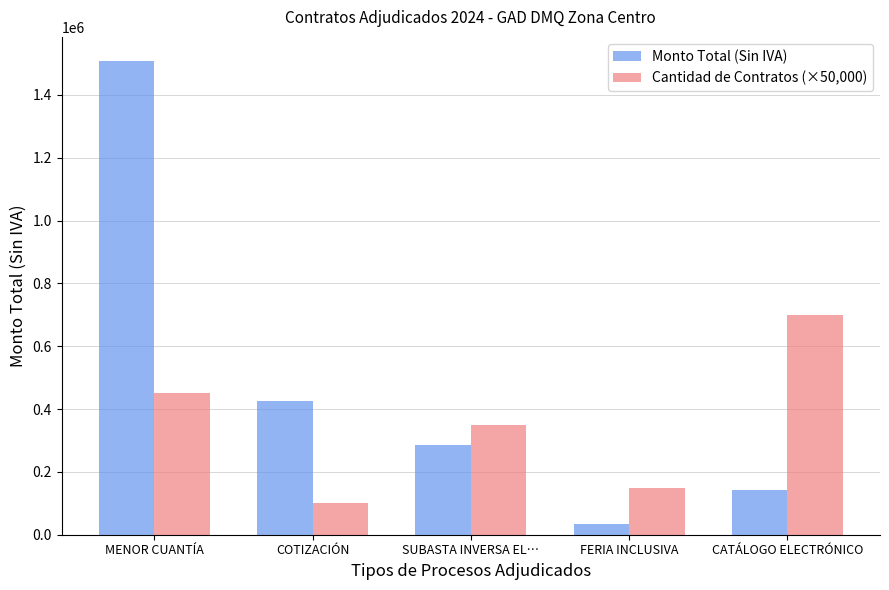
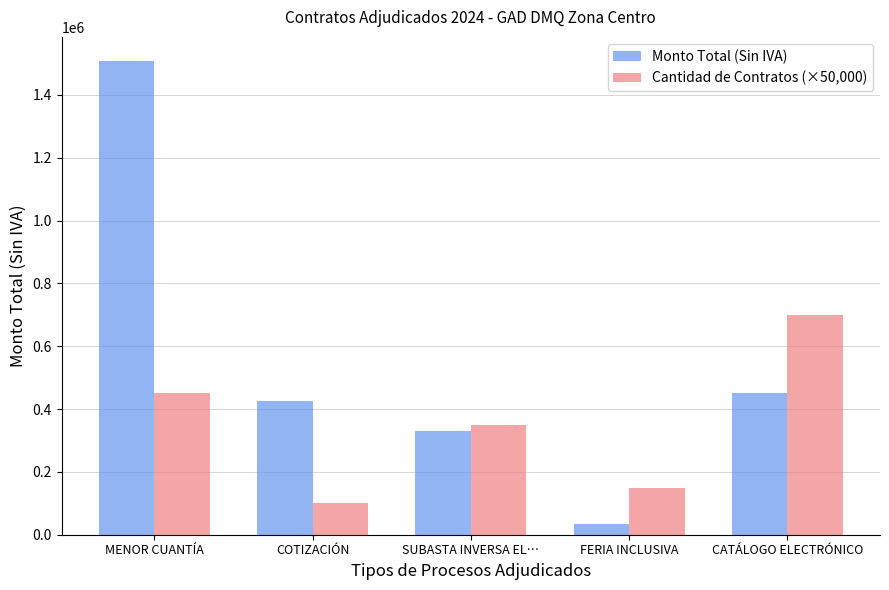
Monto Total (Sin IVA), SUBASTA INVERSA EL…: 280000 -> 330000
Monto Total (Sin IVA), CATÁLOGO ELECTRÓNICO: 140000 -> 450000
